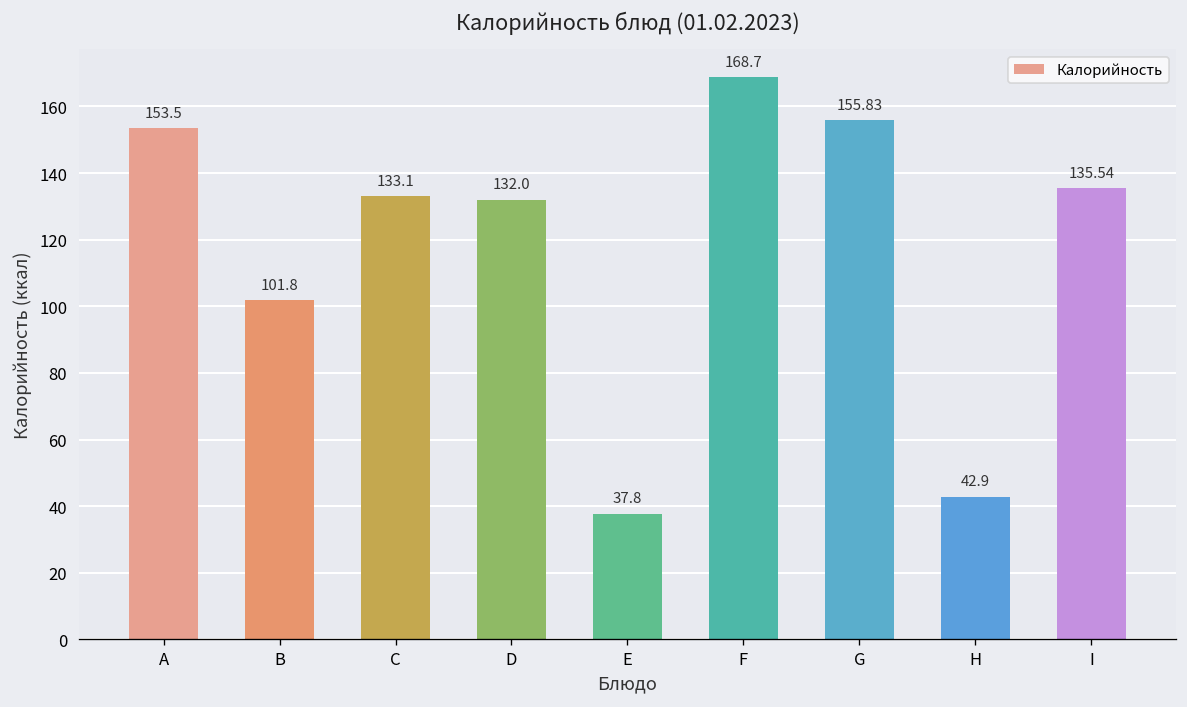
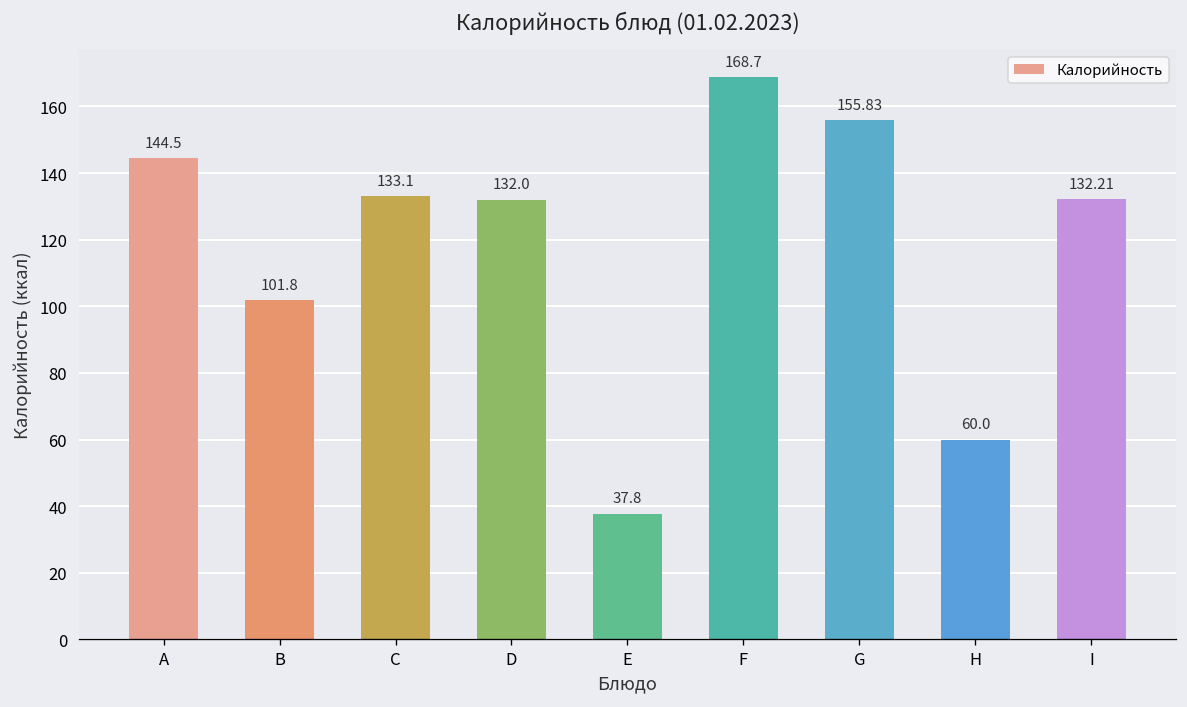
A: 153.5 -> 144.5
H: 42.9 -> 60.0
I: 135.54 -> 132.21
